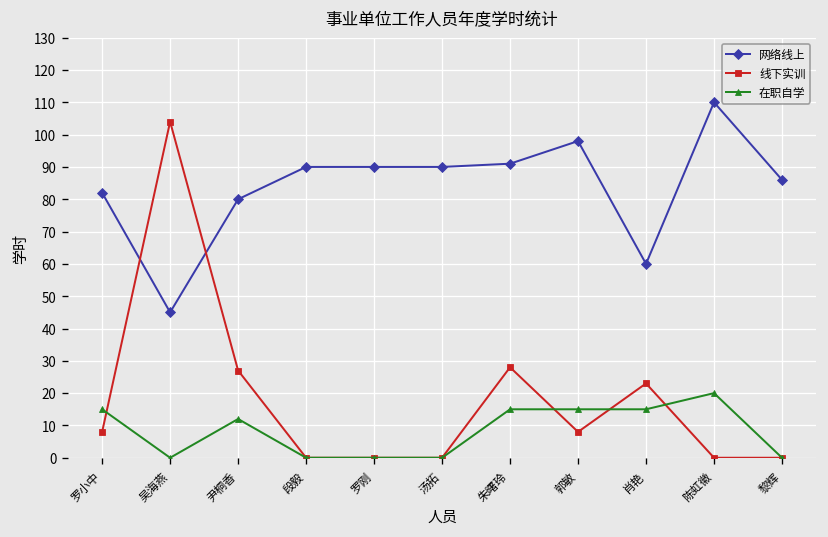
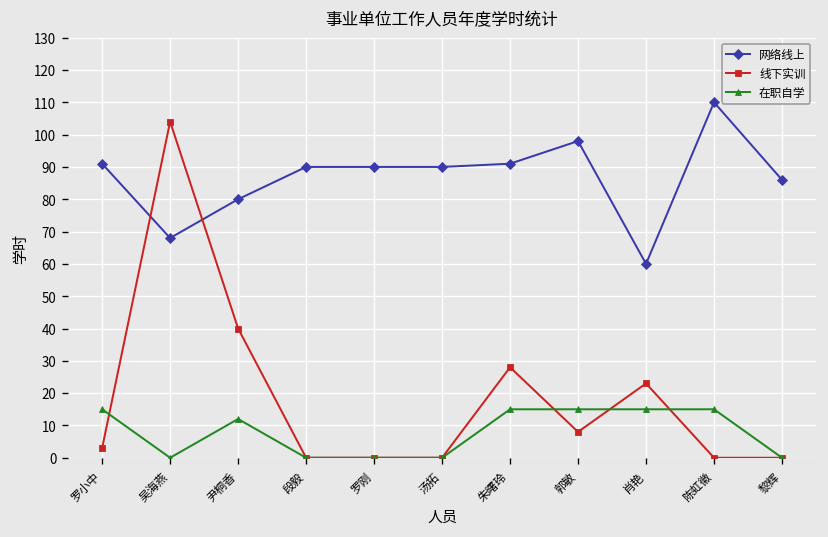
网络线上, 罗小中: 82 -> 91
线下实训, 罗小中: 8 -> 3
网络线上, 吴海燕: 45 -> 68
线下实训, 尹桐香: 27 -> 40
在职自学, 陈虹徽: 20 -> 15
